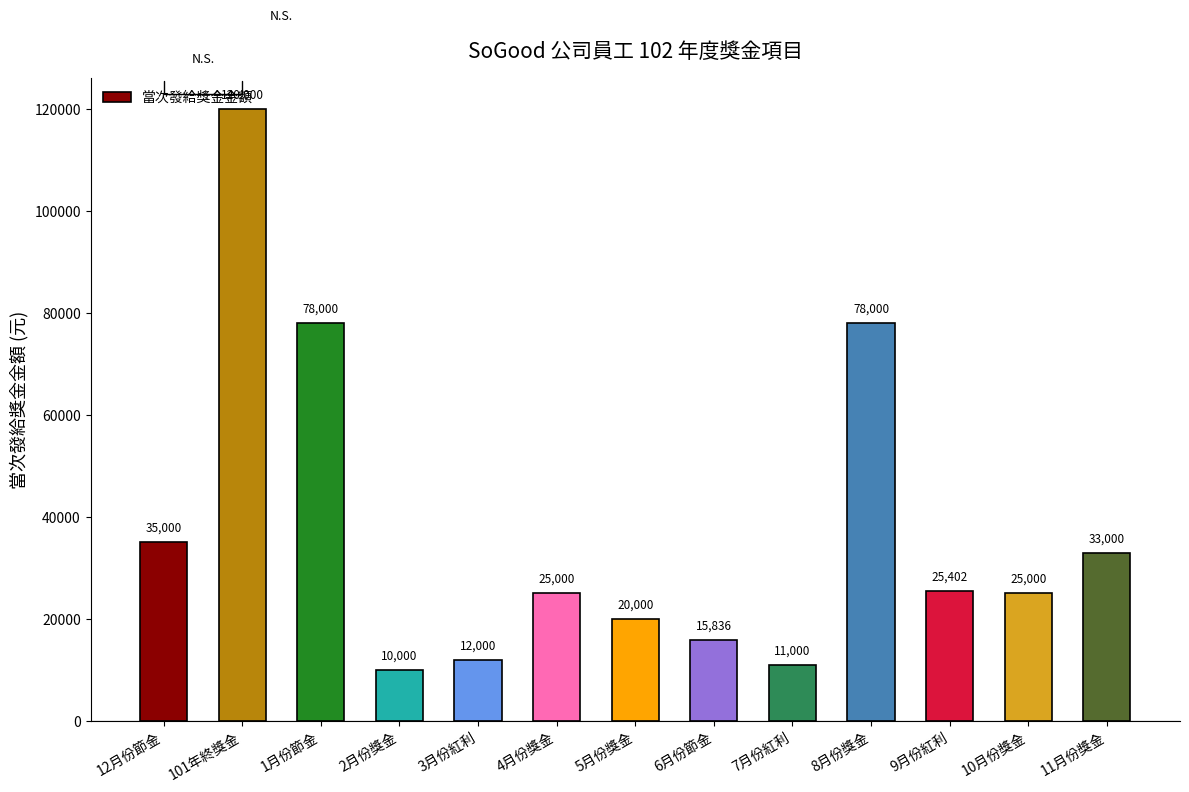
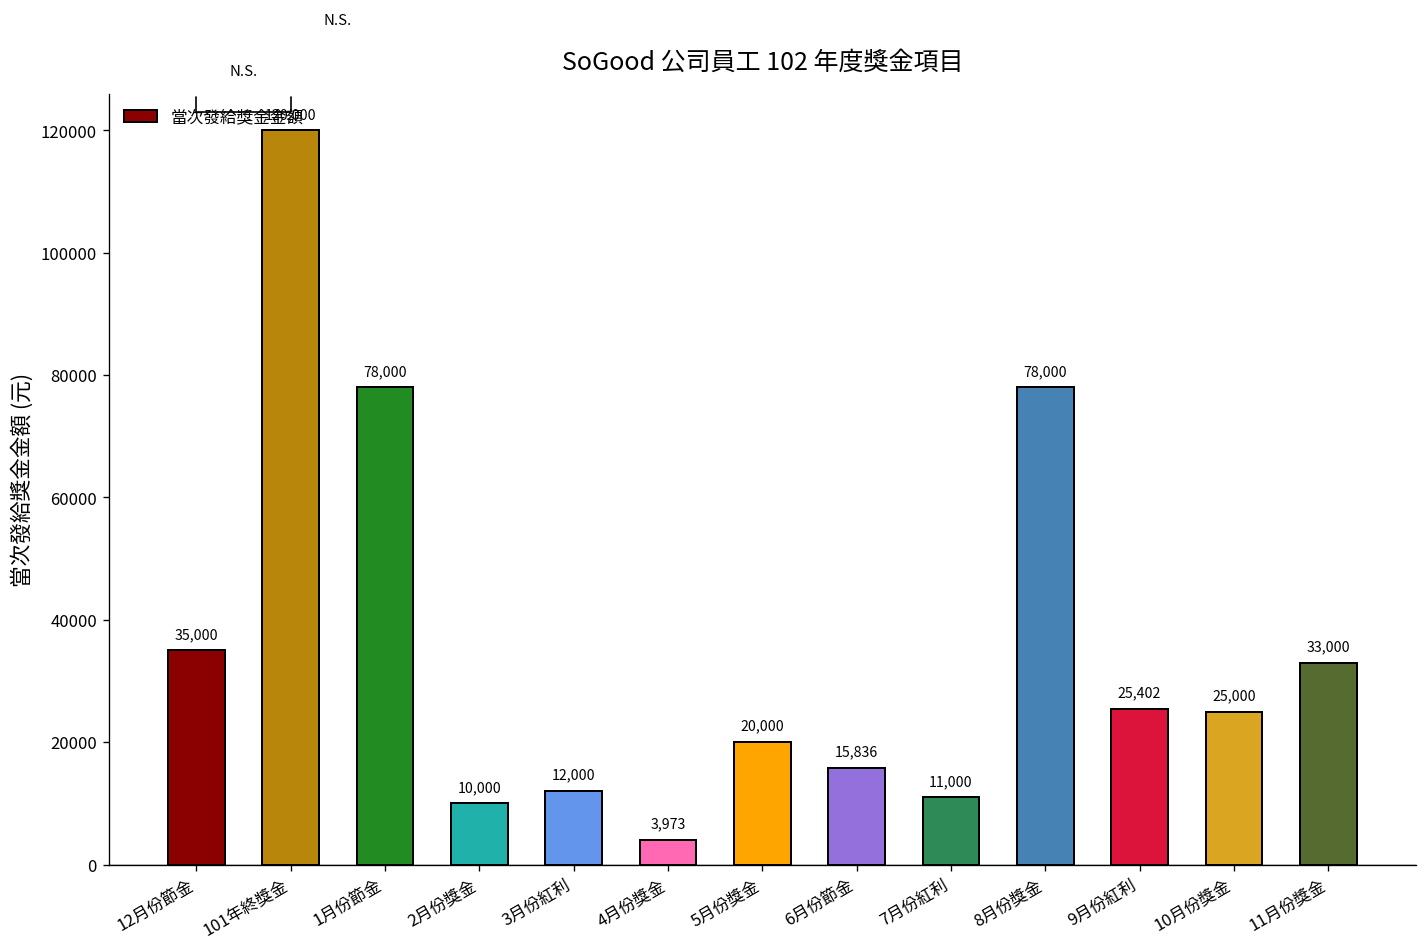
4月份獎金: 25,000 -> 3,973
